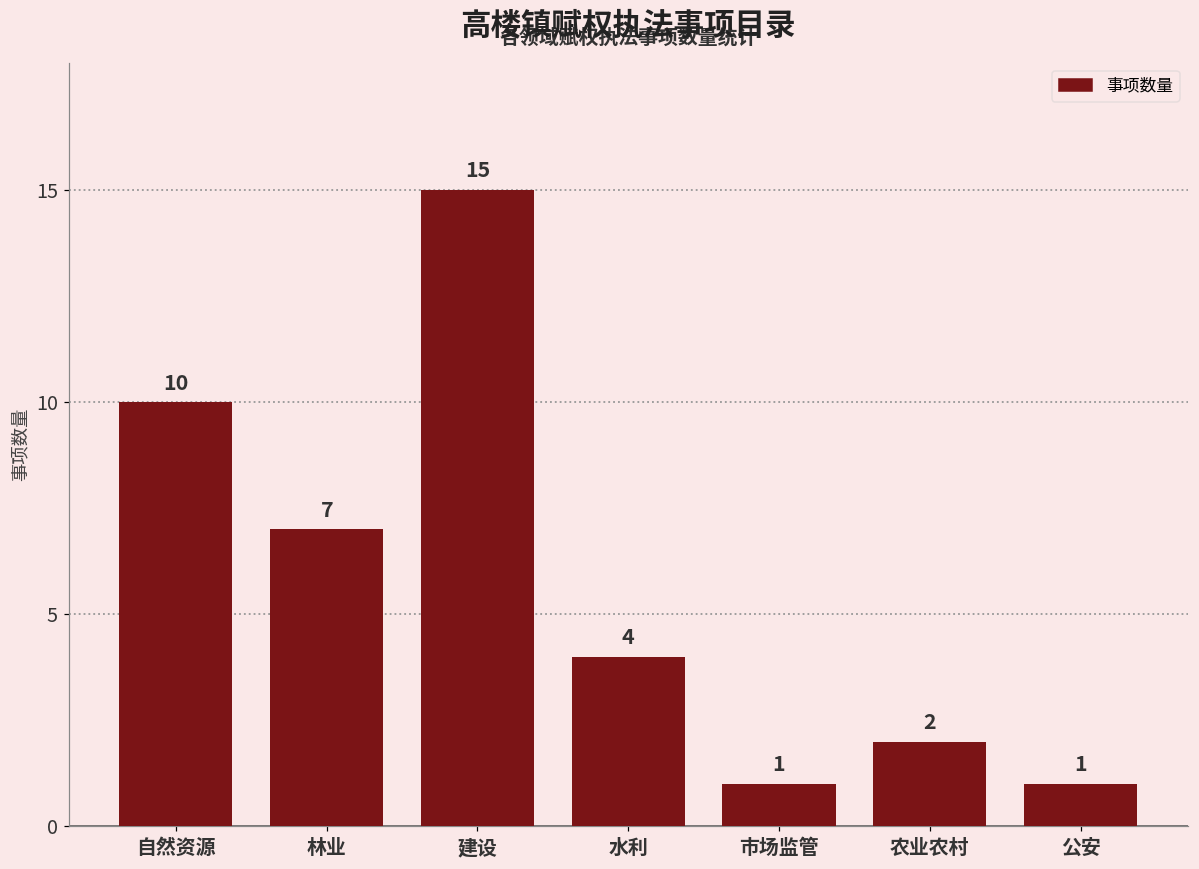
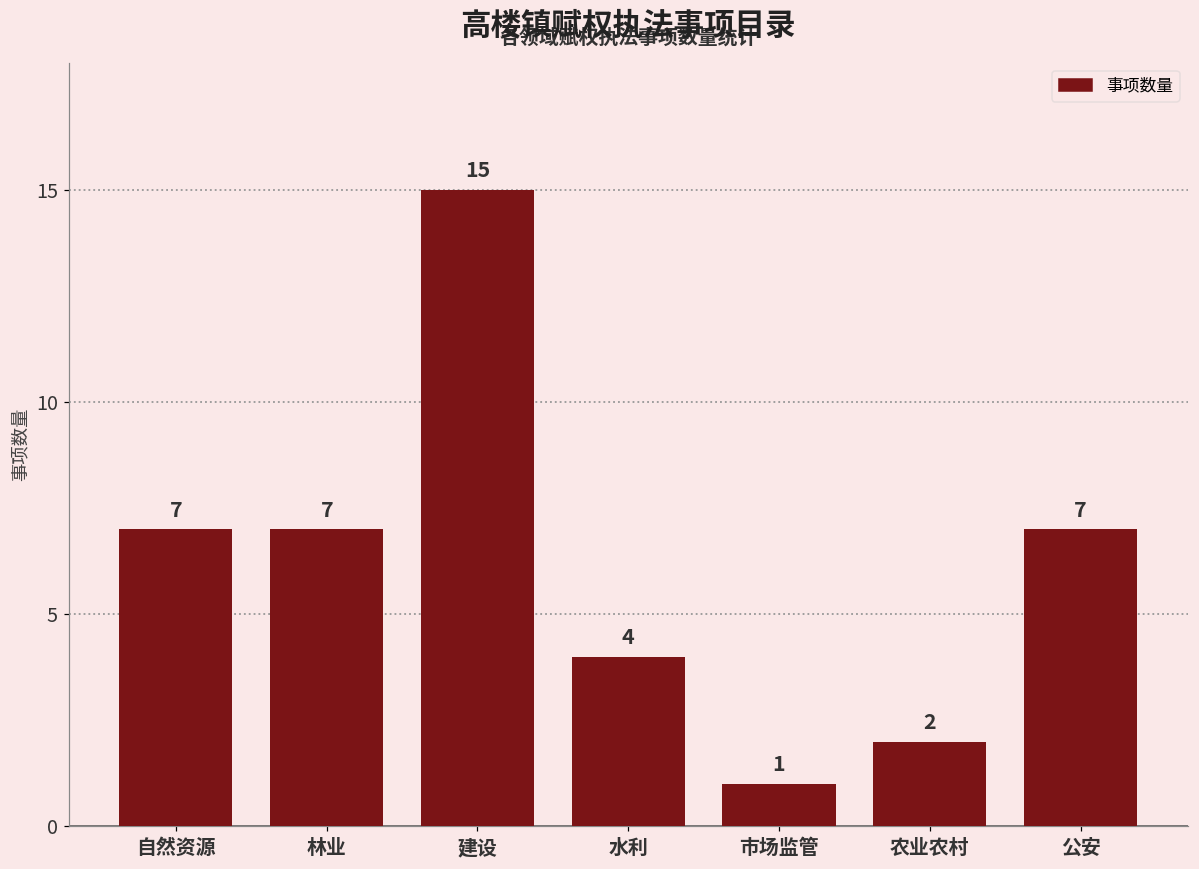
自然资源: 10 -> 7
公安: 1 -> 7
